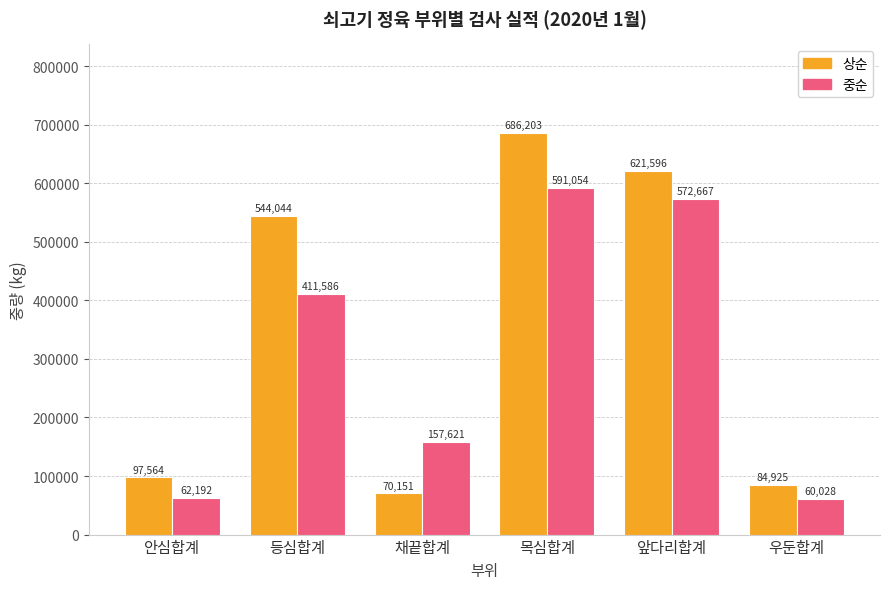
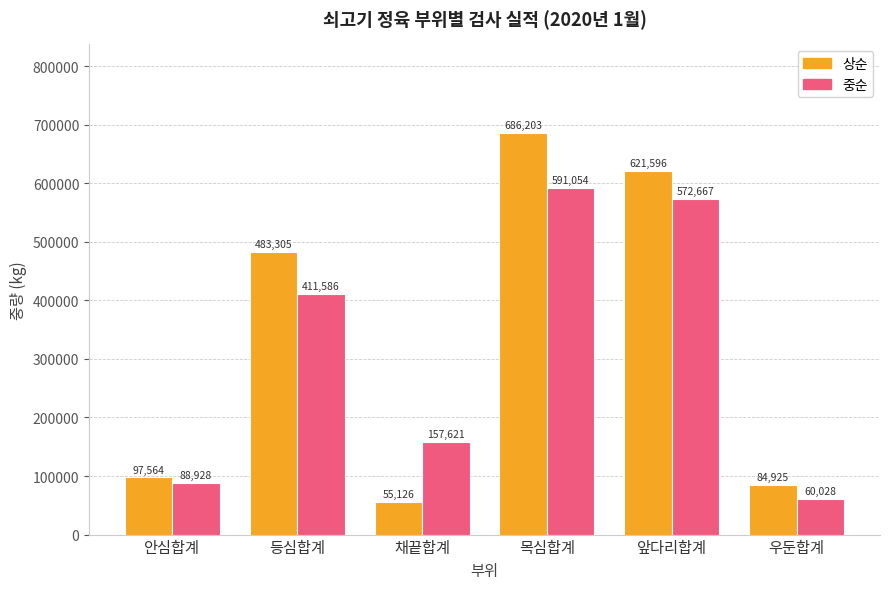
중순, 안심합계: 62,192 -> 88,928
상순, 등심합계: 544,044 -> 483,305
상순, 채끝합계: 70,151 -> 55,126
